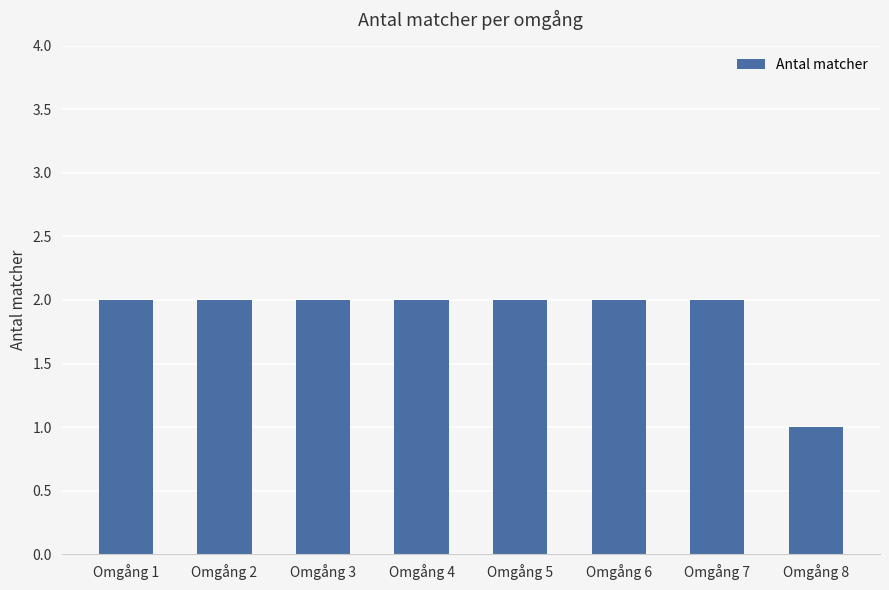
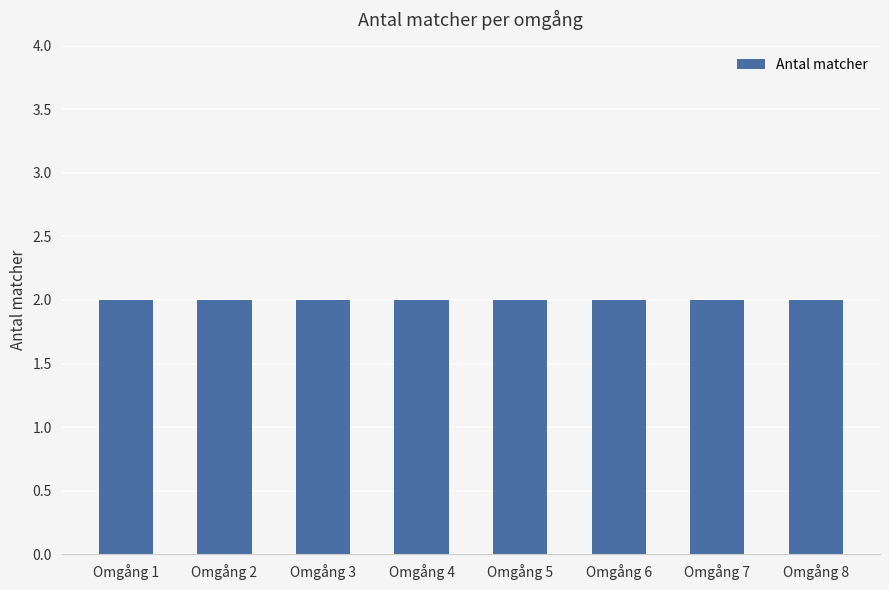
Omgång 8: 1 -> 2
